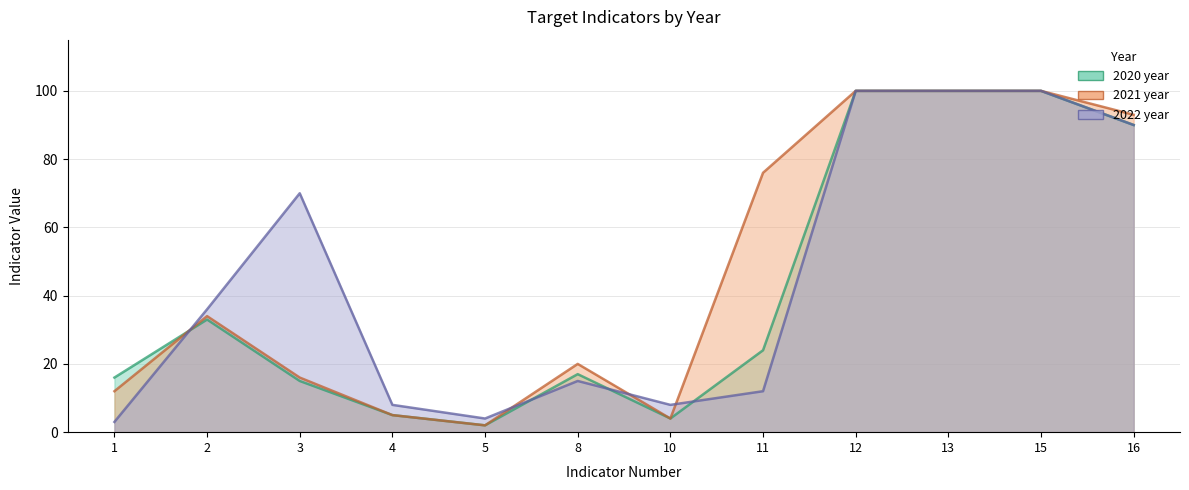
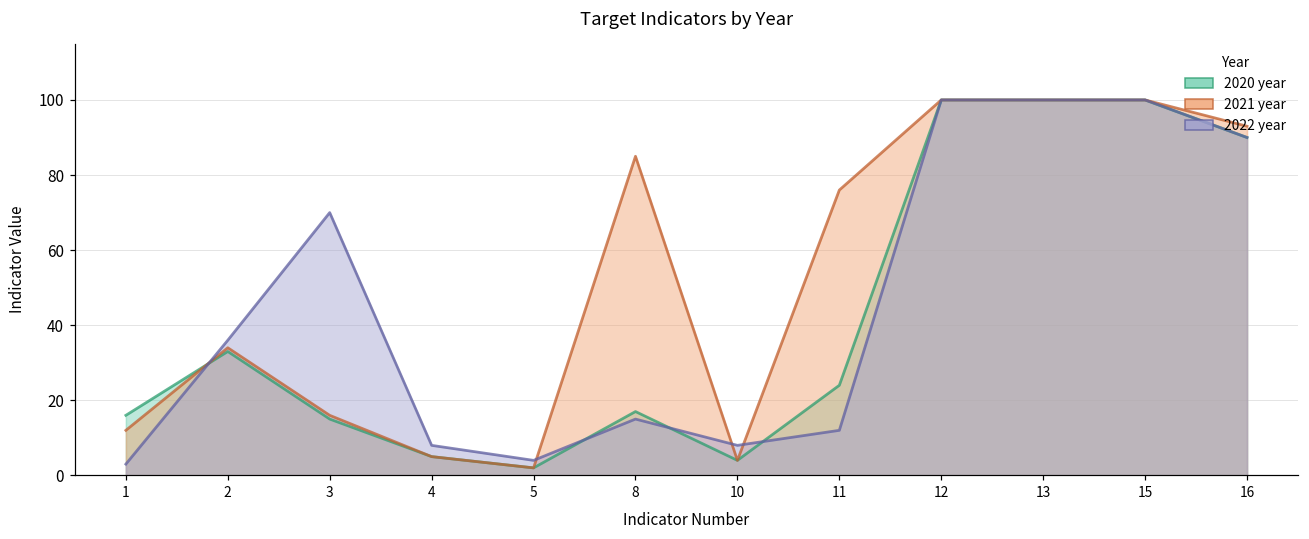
2021 year, 8: 20 -> 85
